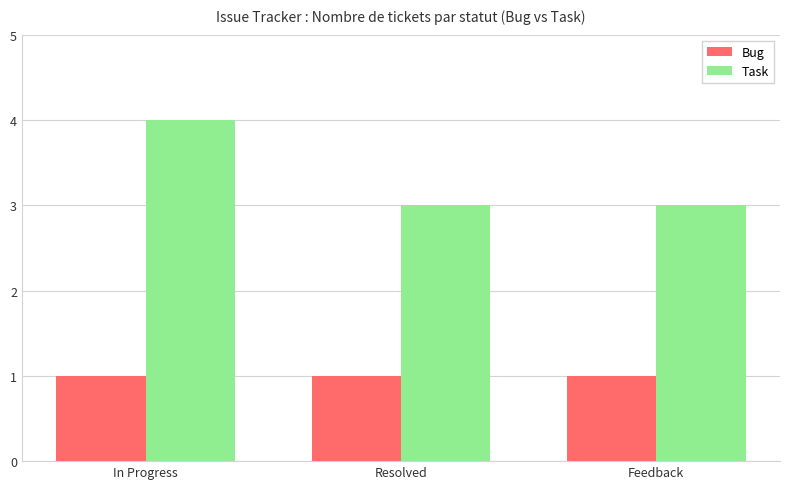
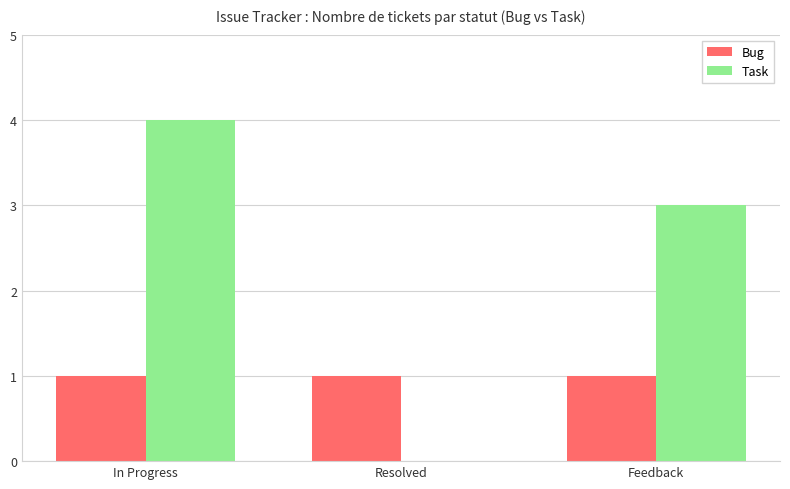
Task, Resolved: 3 -> 0
